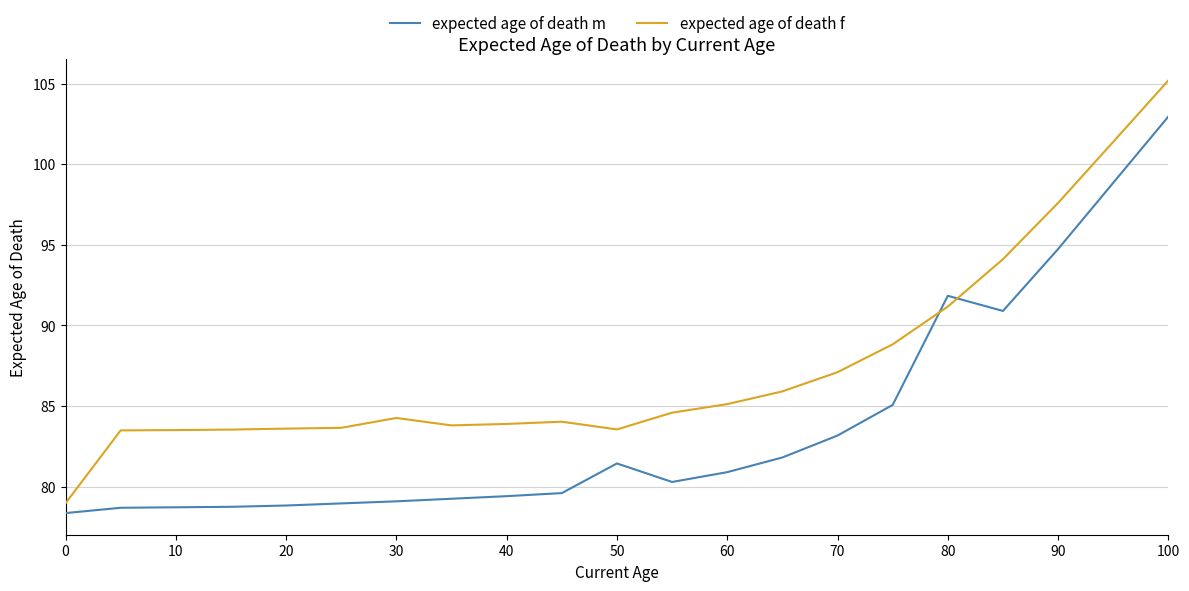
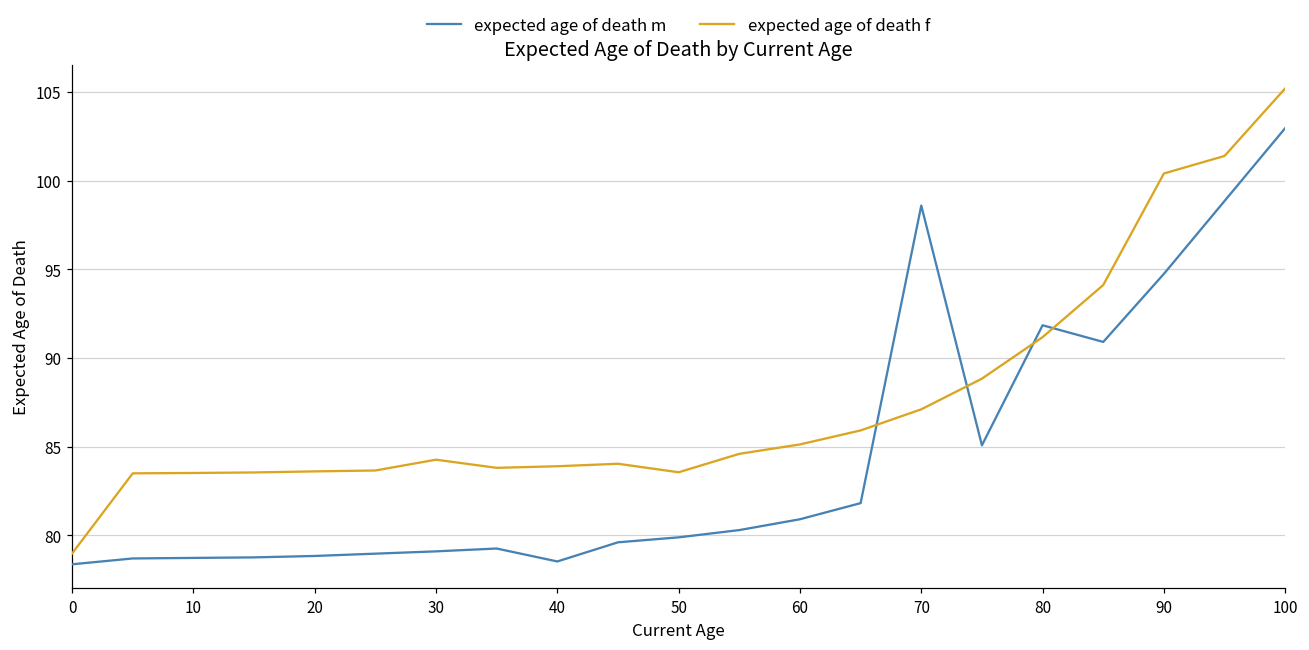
expected age of death m, 40: 79.4 -> 78.5
expected age of death m, 50: 81.4 -> 79.9
expected age of death m, 70: 83.2 -> 98.6
expected age of death f, 90: 97.6 -> 100.4
